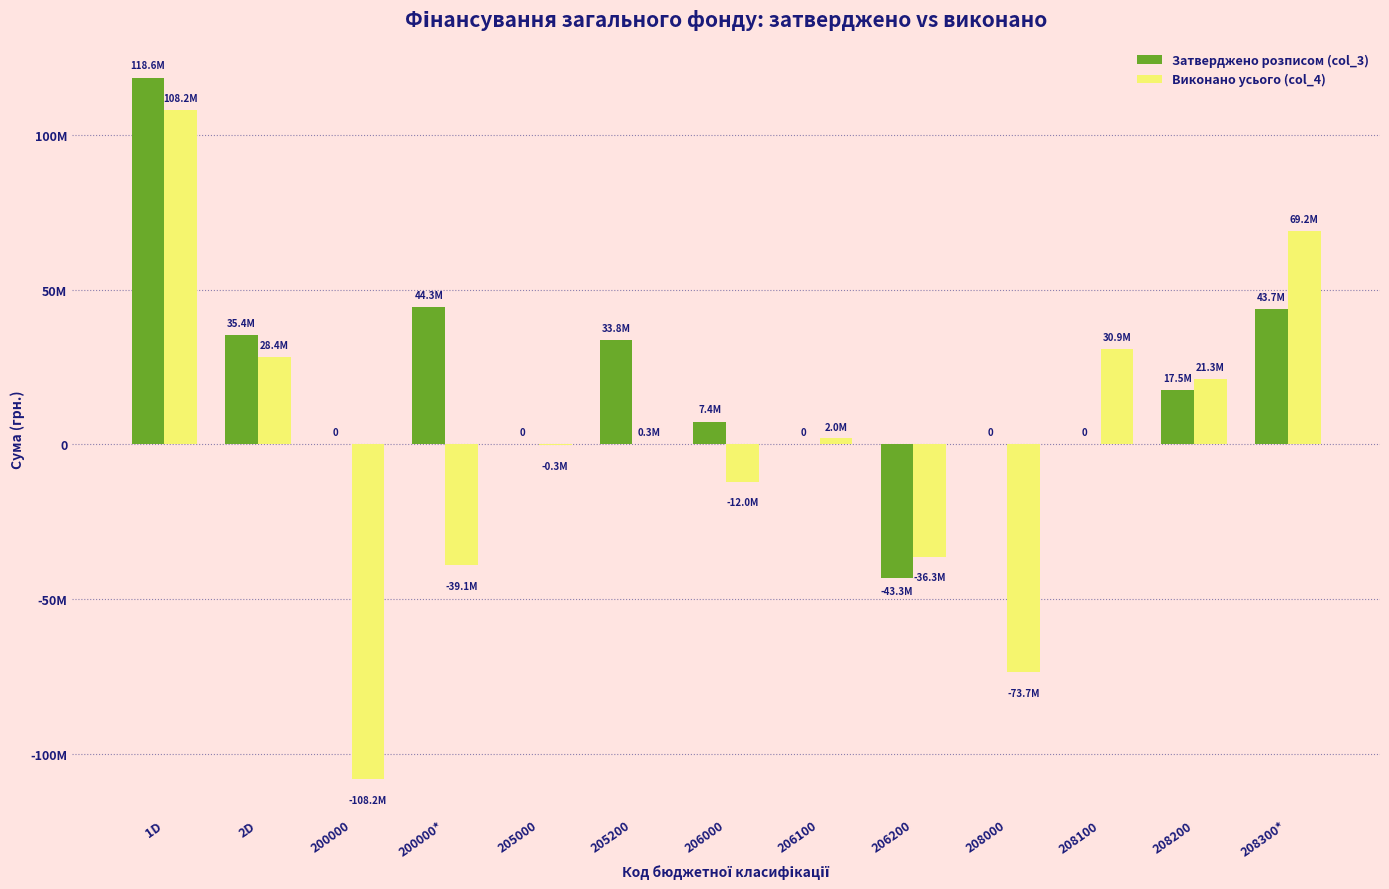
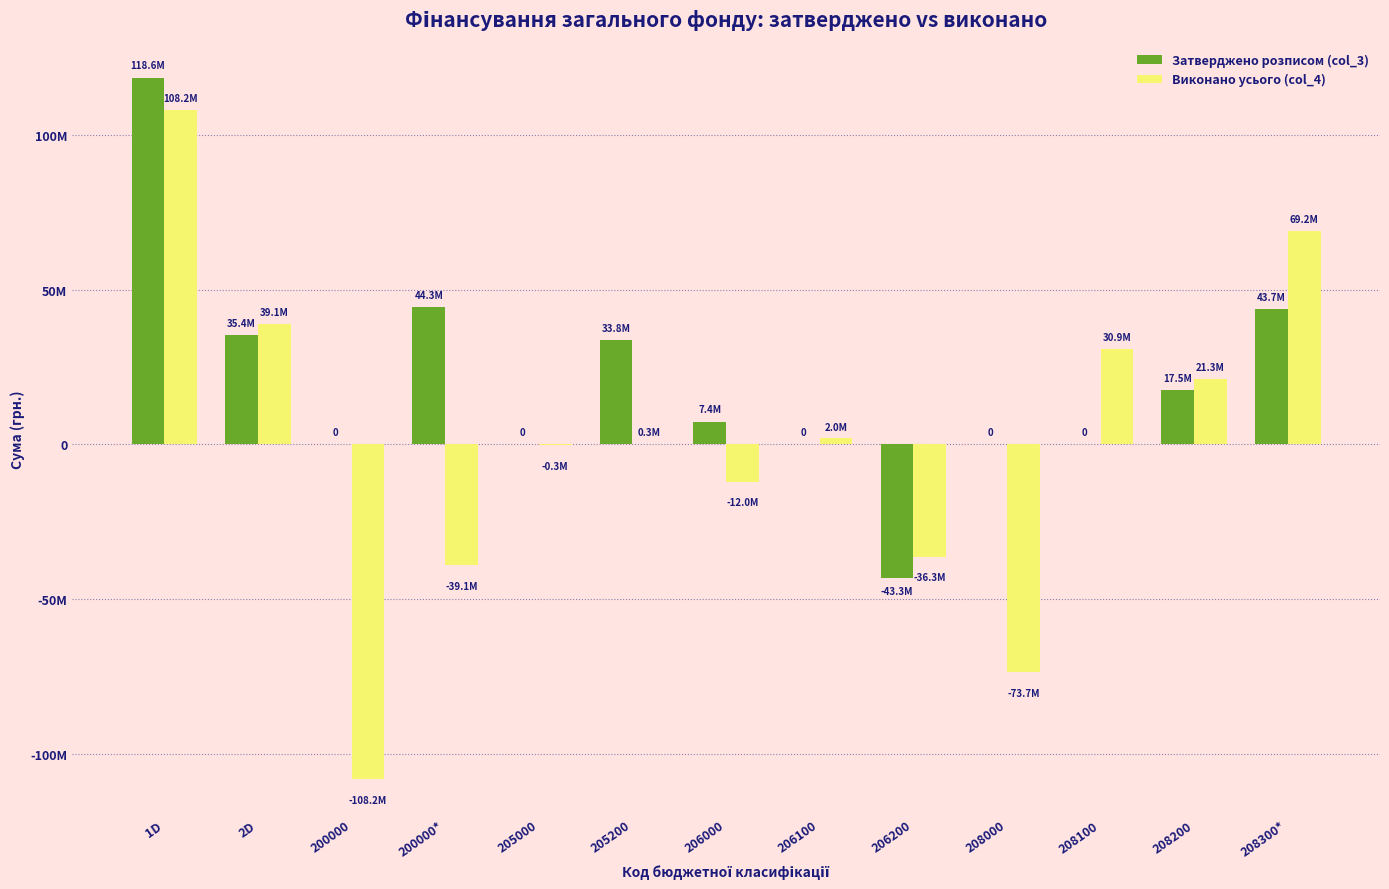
Виконано усього (col_4), 2D: 28.4M -> 39.1M
